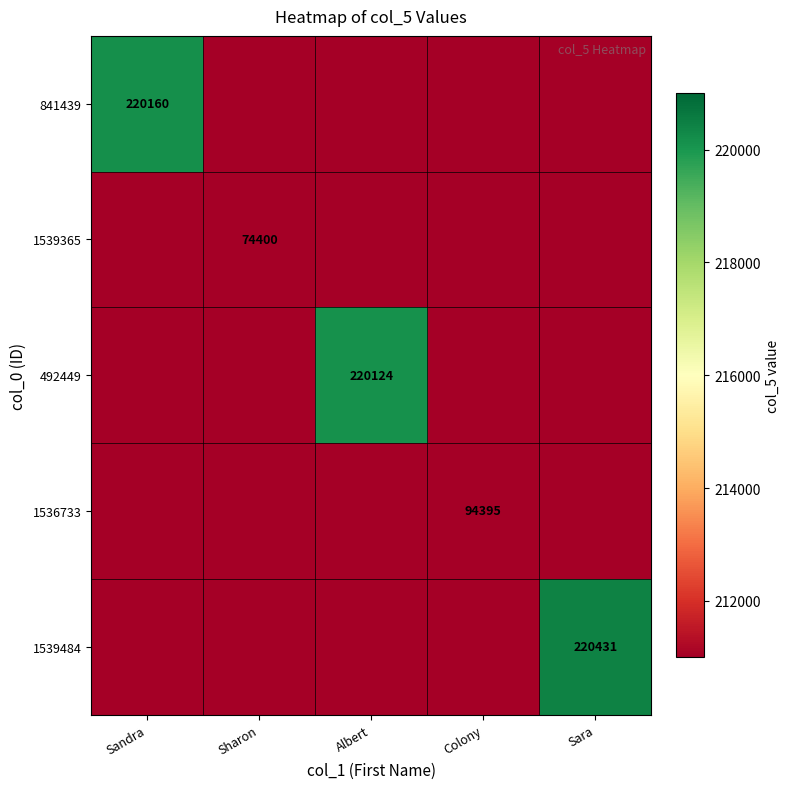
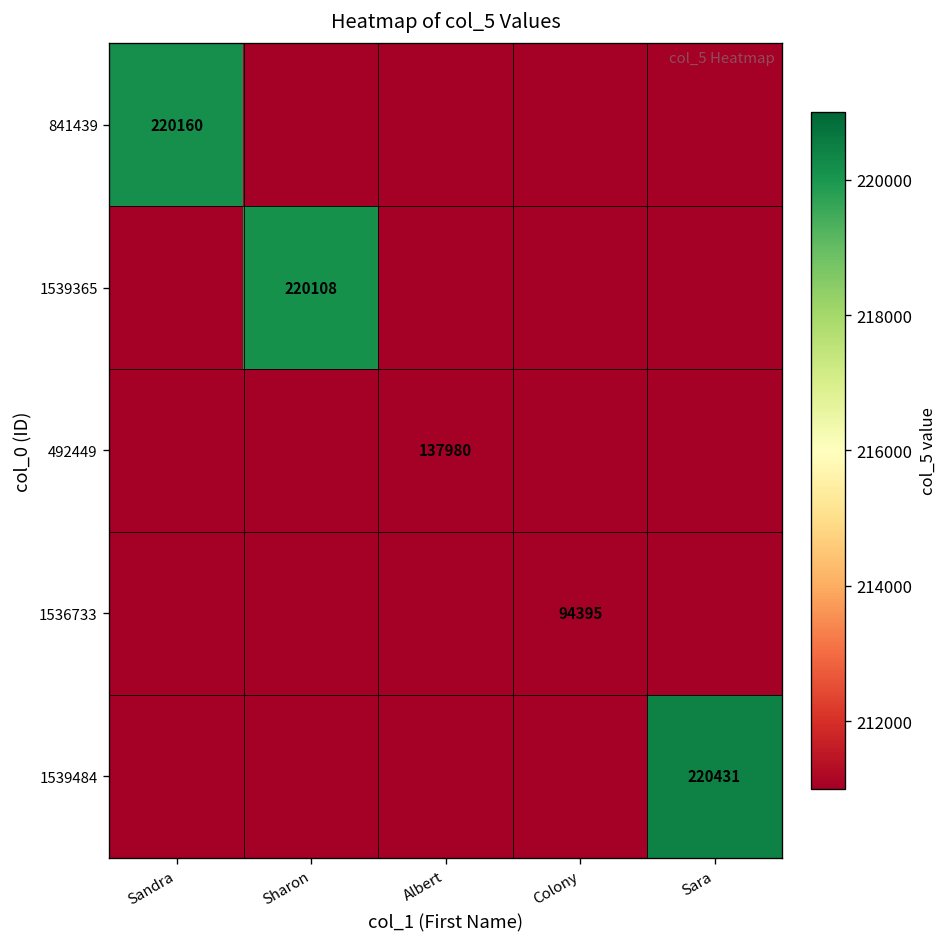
1539365, Sharon: 74400 -> 220108
492449, Albert: 220124 -> 137980
